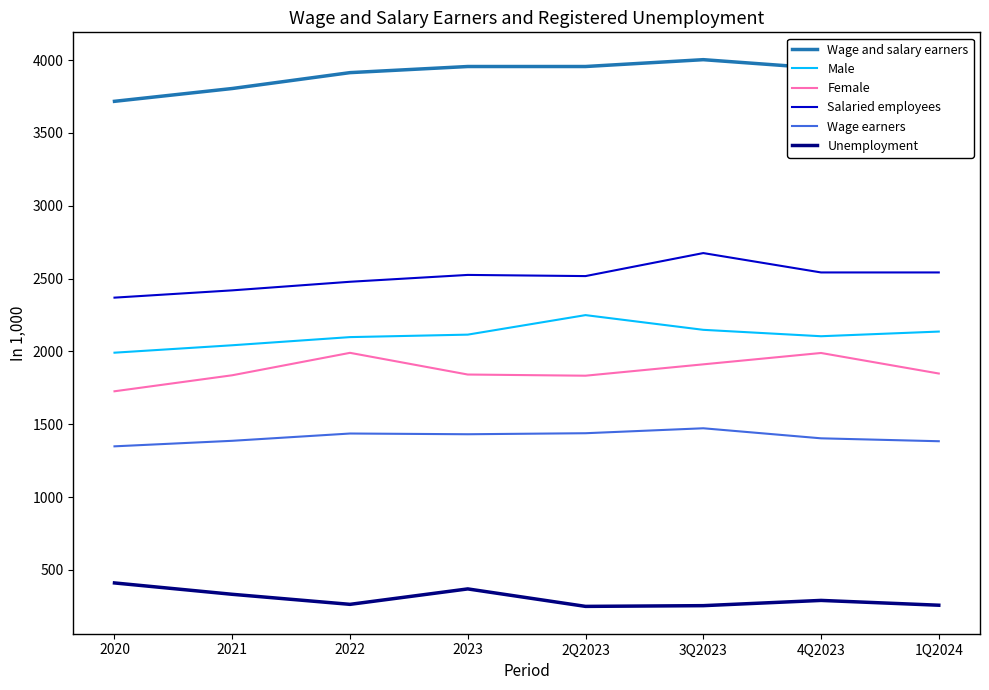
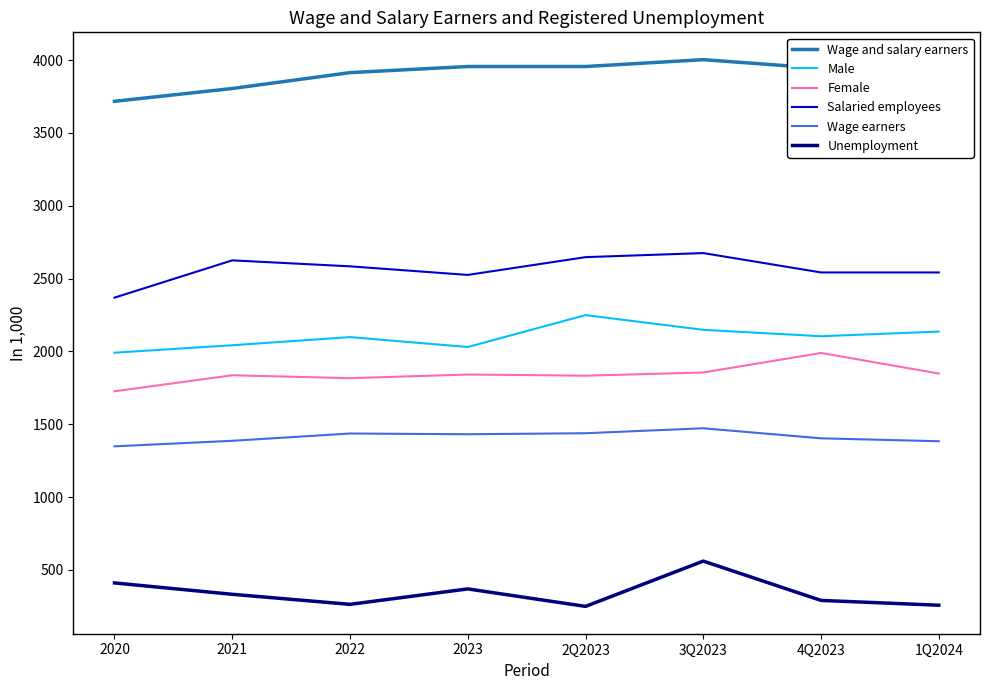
Salaried employees, 2021: 2420 -> 2630
Female, 2022: 1990 -> 1820
Salaried employees, 2022: 2480 -> 2580
Male, 2023: 2120 -> 2030
Salaried employees, 2Q2023: 2520 -> 2650
Female, 3Q2023: 1910 -> 1860
Unemployment, 3Q2023: 250 -> 560
